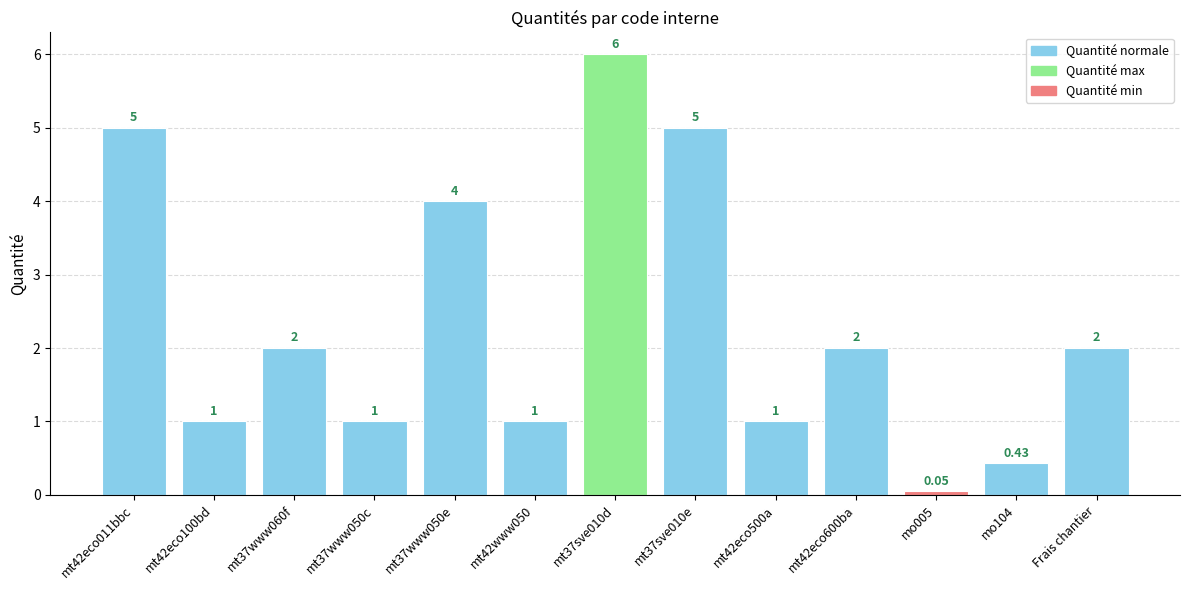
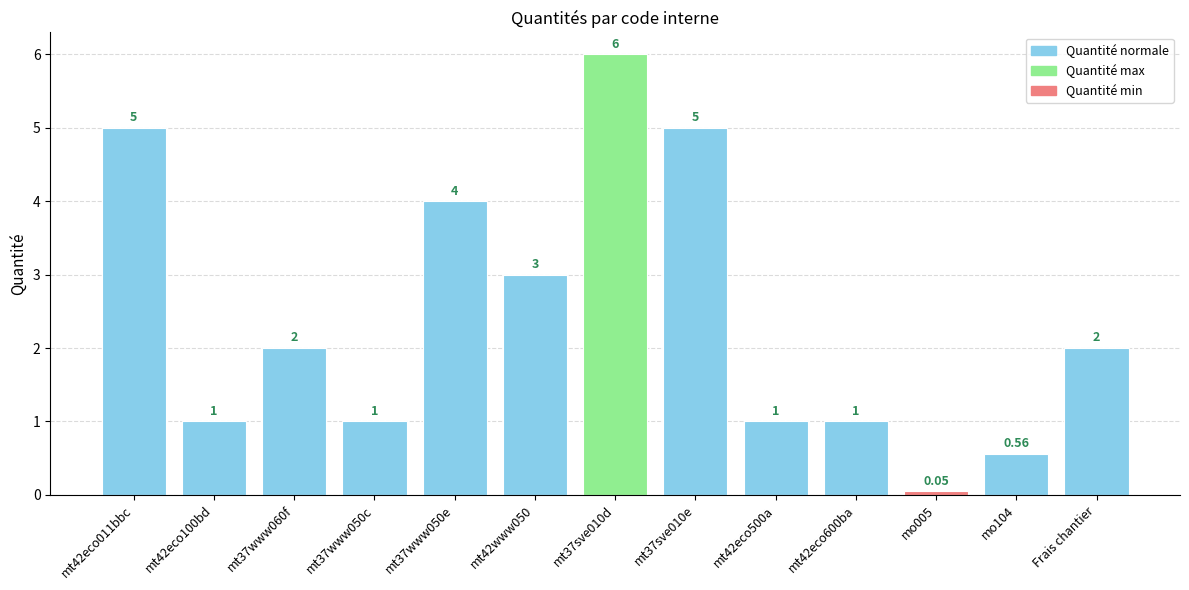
mt42www050: 1 -> 3
mt42eco600ba: 2 -> 1
mo104: 0.43 -> 0.56
